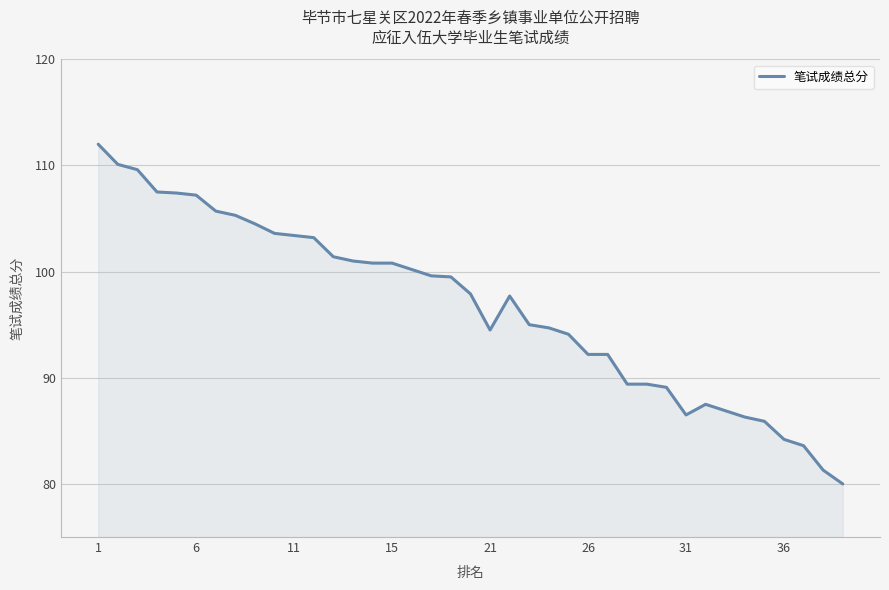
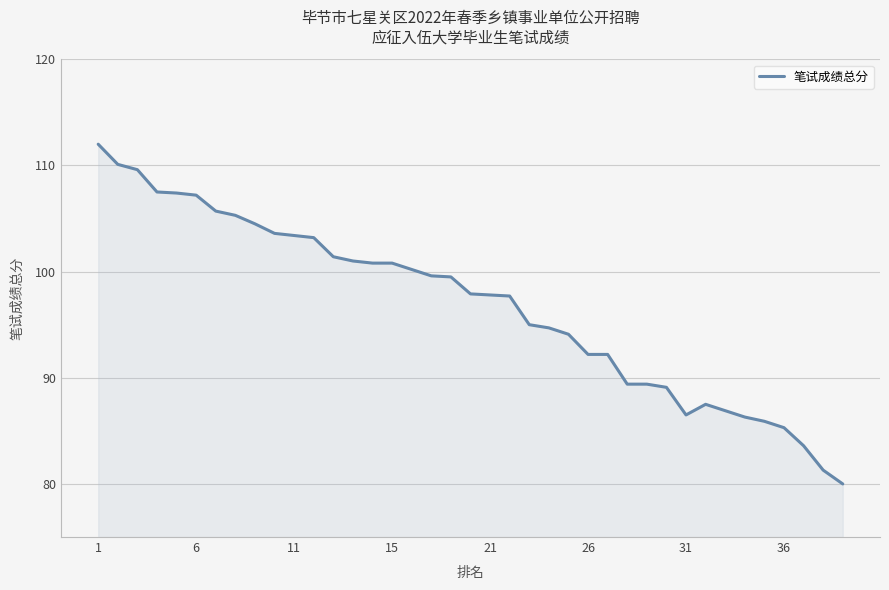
21: 94.5 -> 97.8
36: 84.2 -> 85.3
